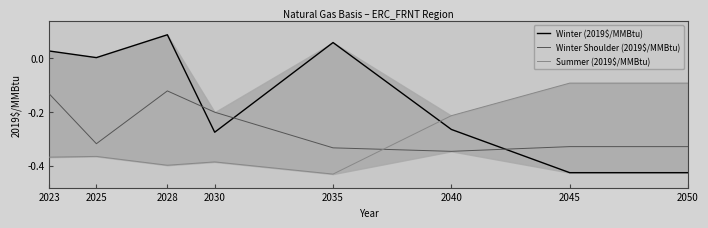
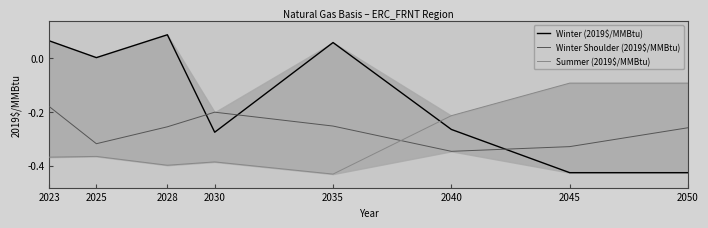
Winter (2019$/MMBtu), 2023: 0.02 -> 0.06
Winter Shoulder (2019$/MMBtu), 2023: -0.13 -> -0.18
Winter Shoulder (2019$/MMBtu), 2028: -0.12 -> -0.26
Winter Shoulder (2019$/MMBtu), 2035: -0.33 -> -0.25
Winter Shoulder (2019$/MMBtu), 2050: -0.33 -> -0.26
